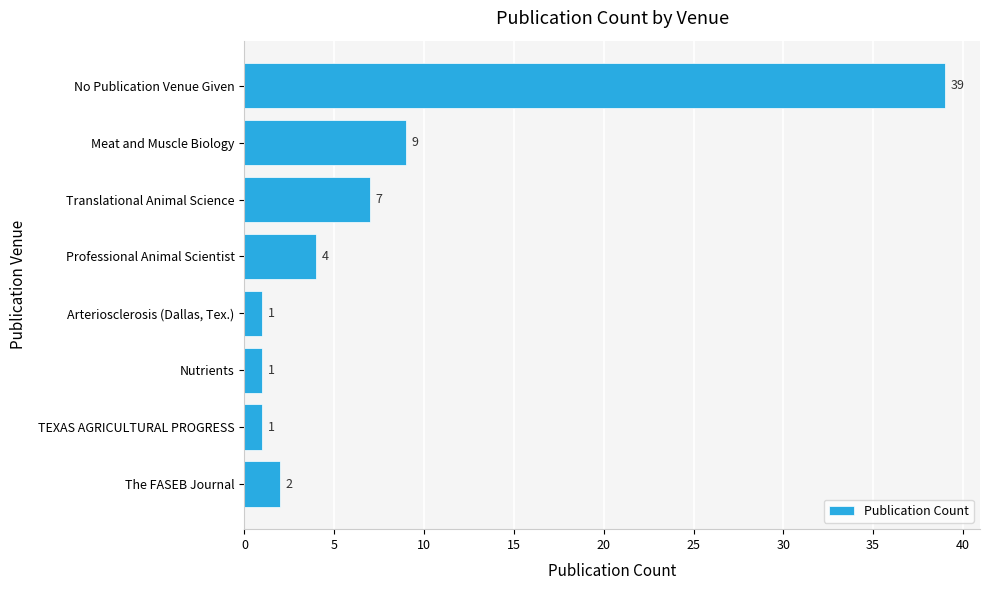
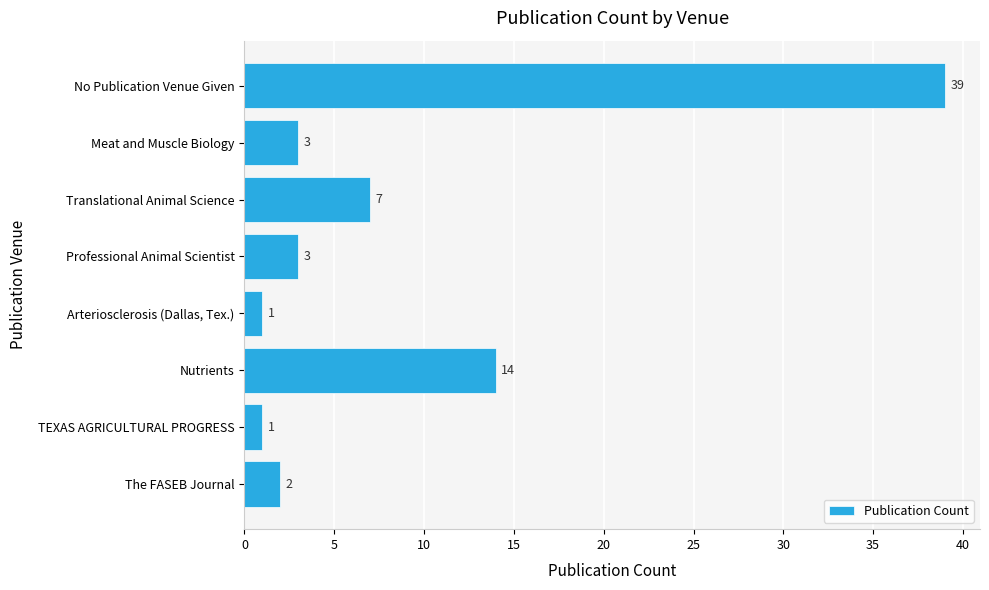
Meat and Muscle Biology: 9 -> 3
Professional Animal Scientist: 4 -> 3
Nutrients: 1 -> 14
